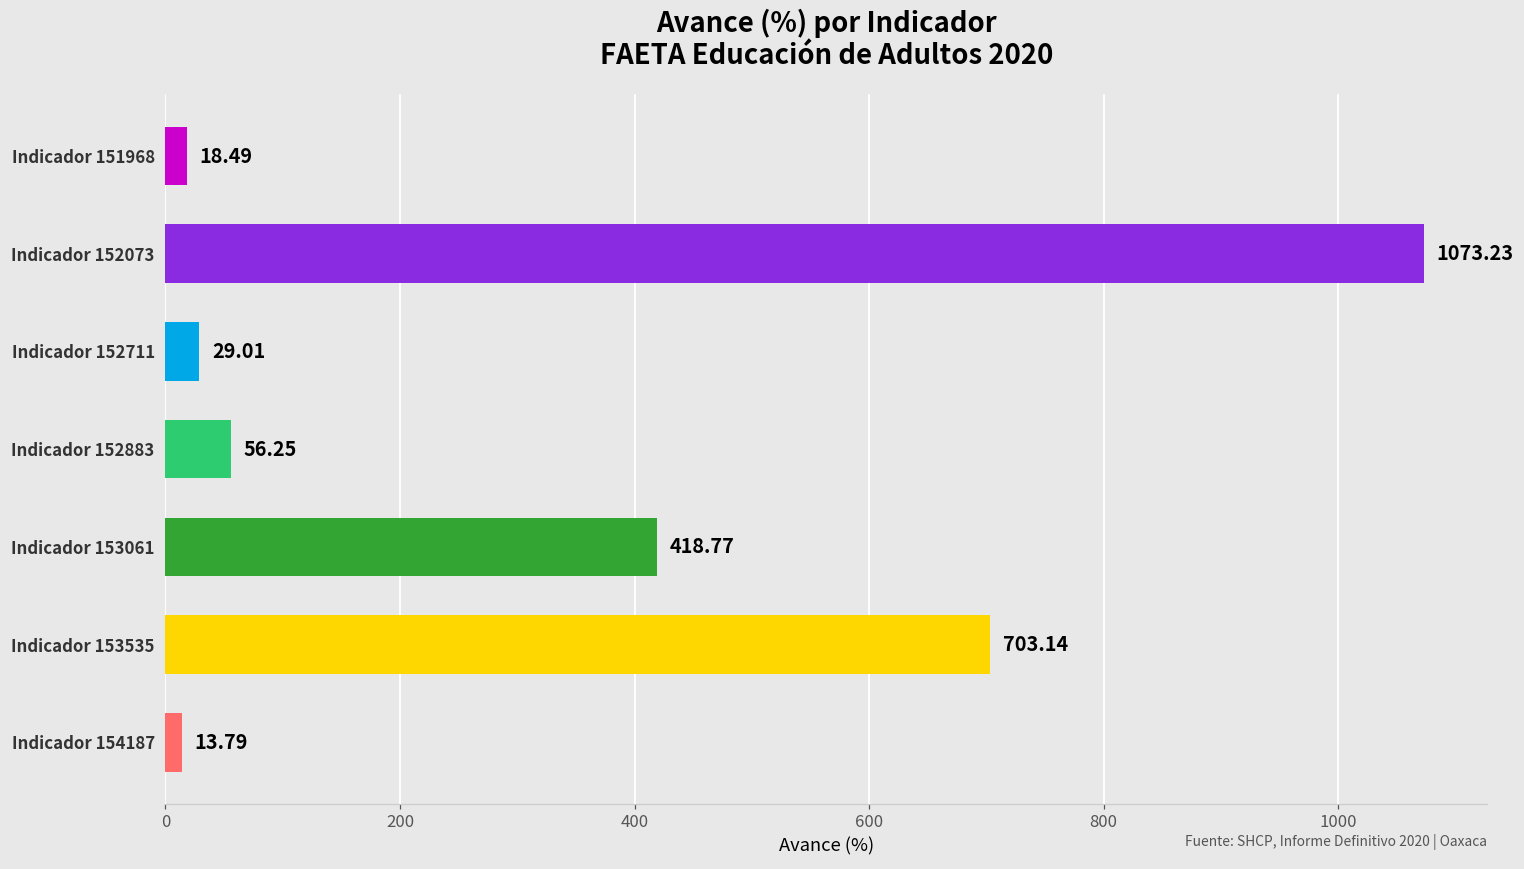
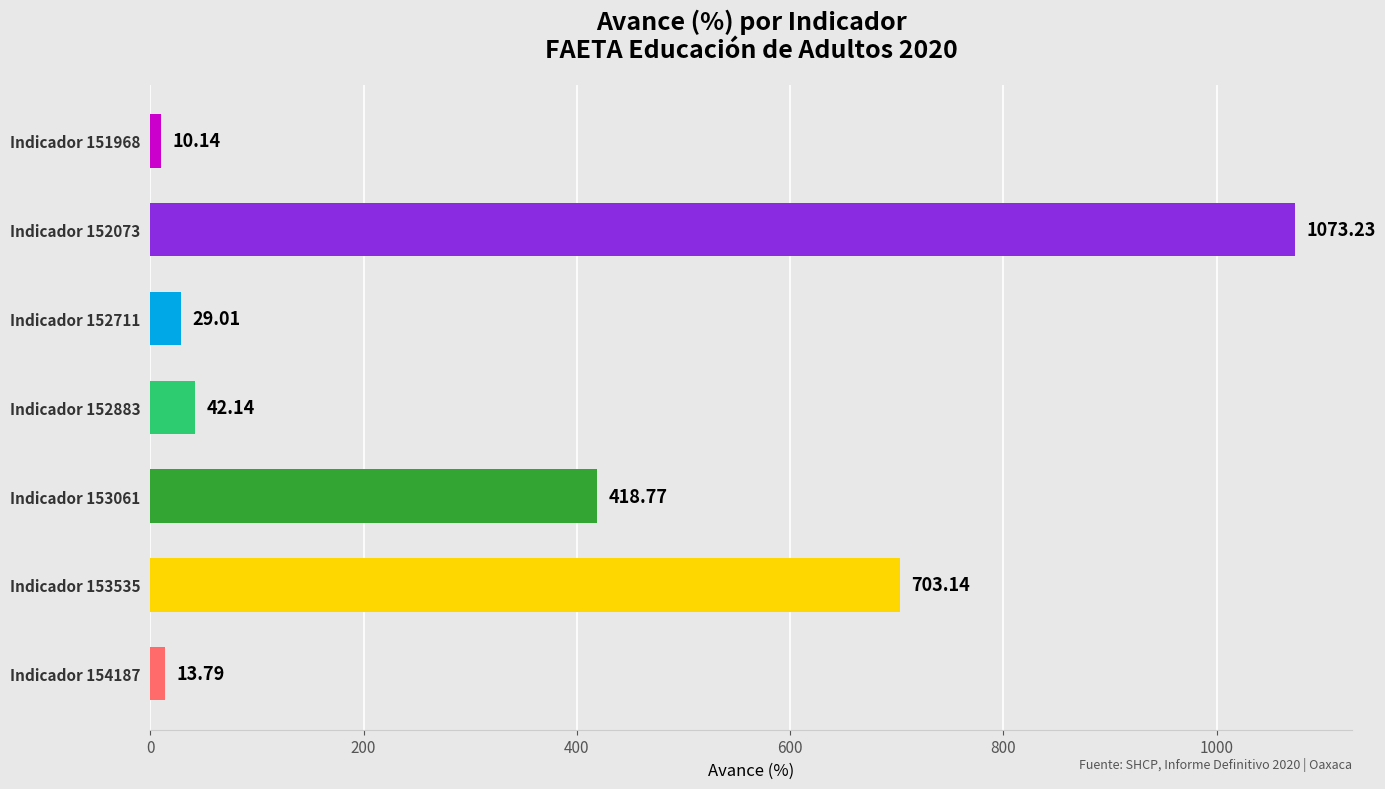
Indicador 151968: 18.49 -> 10.14
Indicador 152883: 56.25 -> 42.14
